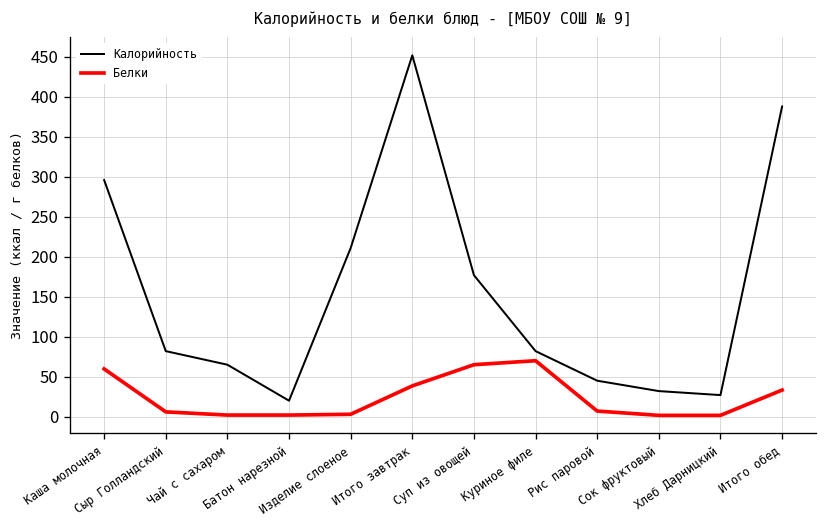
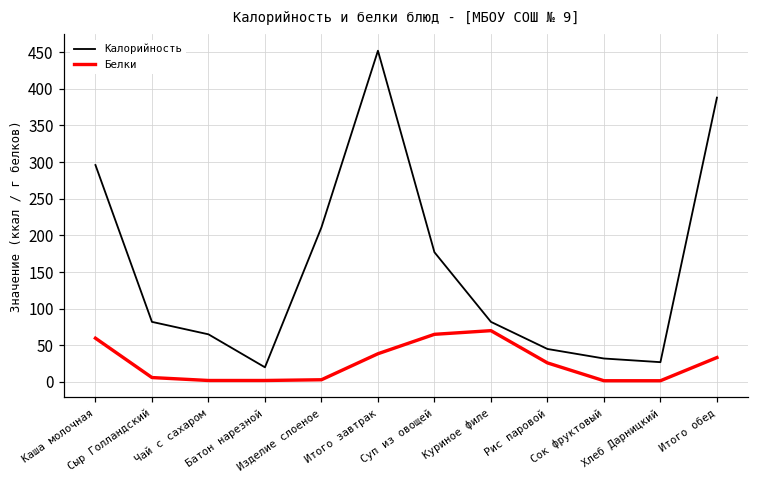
Белки, Рис паровой: 10 -> 30
